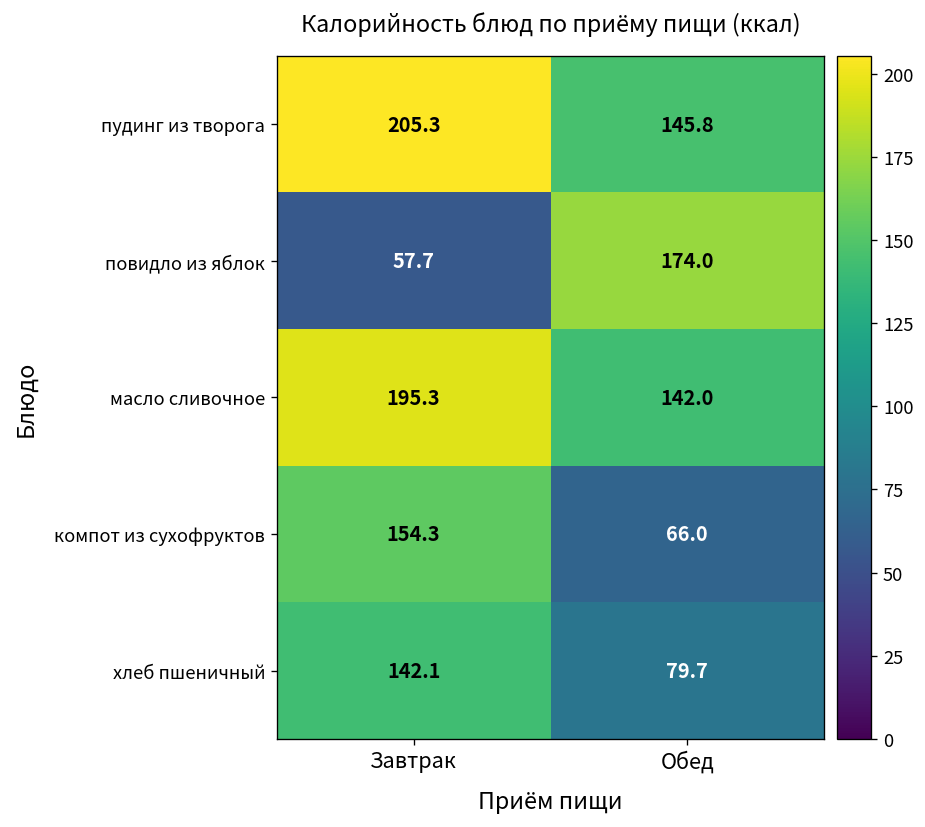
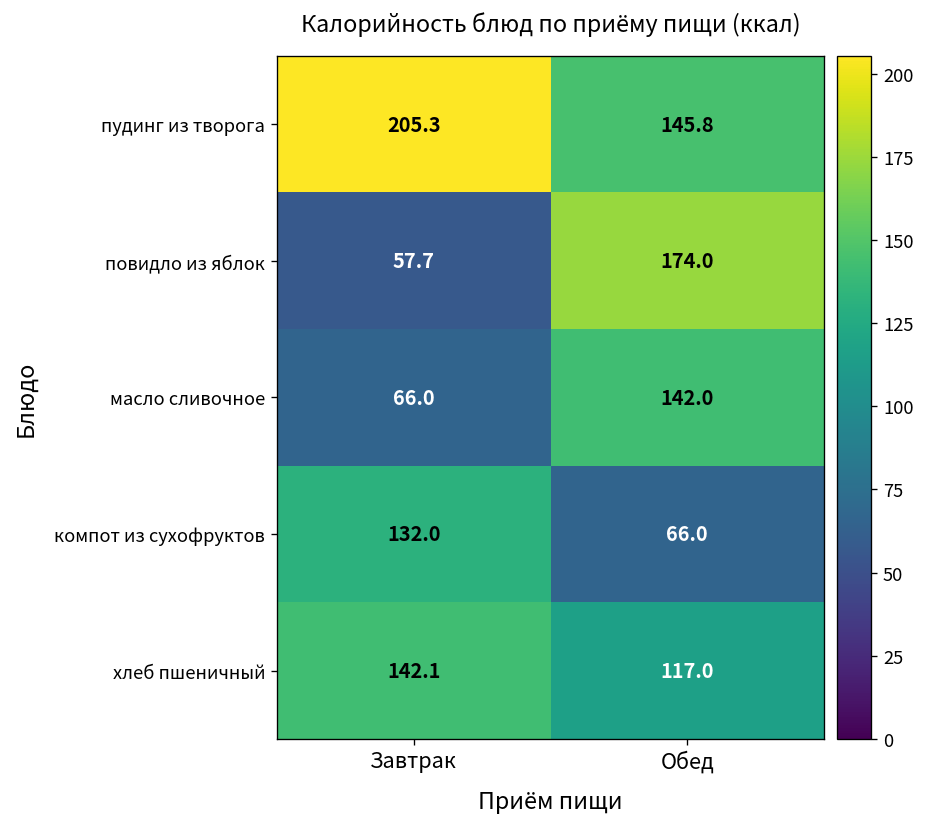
масло сливочное, Завтрак: 195.3 -> 66.0
компот из сухофруктов, Завтрак: 154.3 -> 132.0
хлеб пшеничный, Обед: 79.7 -> 117.0
